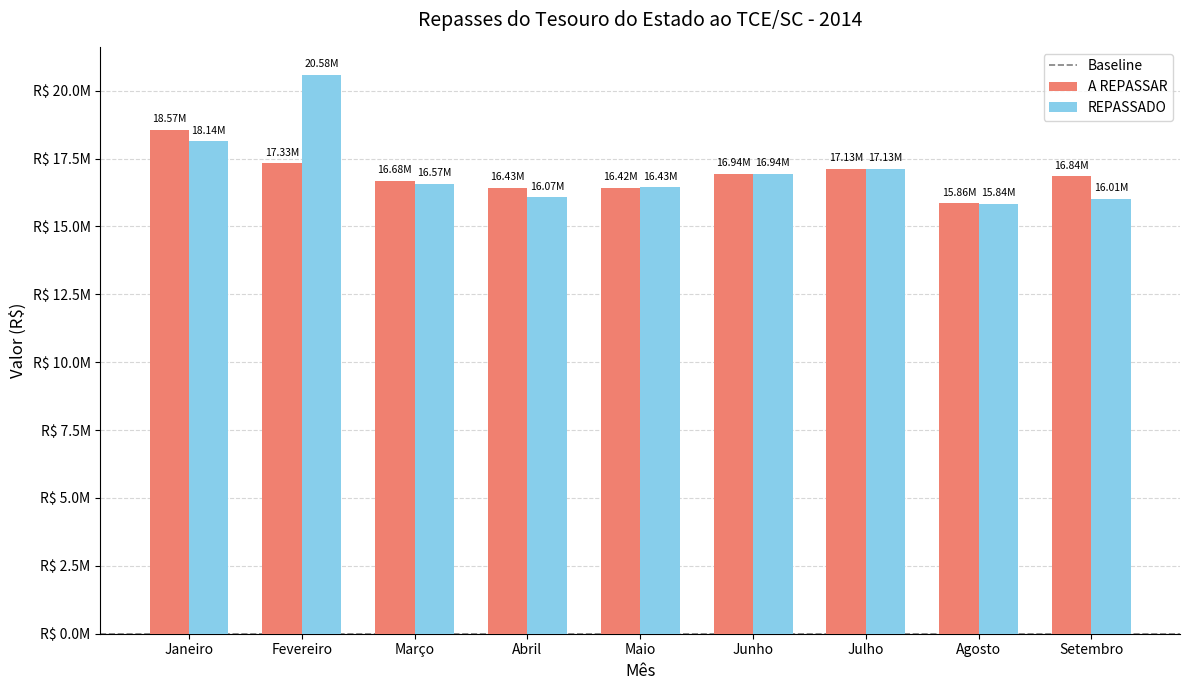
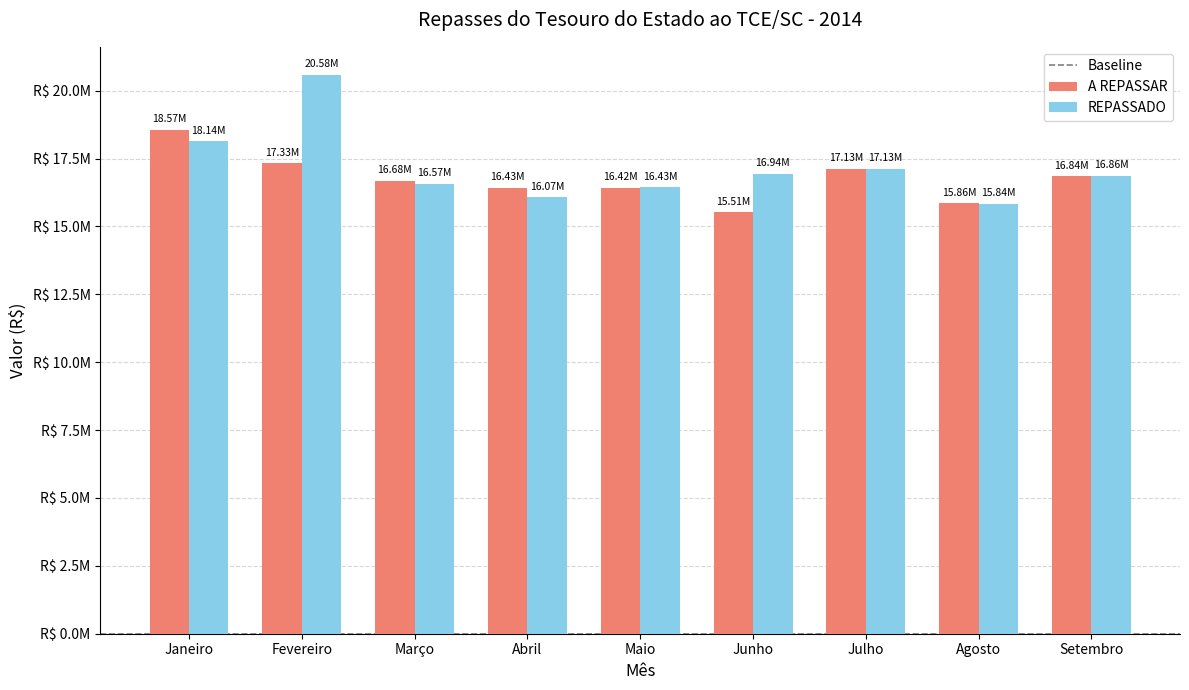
A REPASSAR, Junho: 16.94M -> 15.51M
REPASSADO, Setembro: 16.01M -> 16.86M
